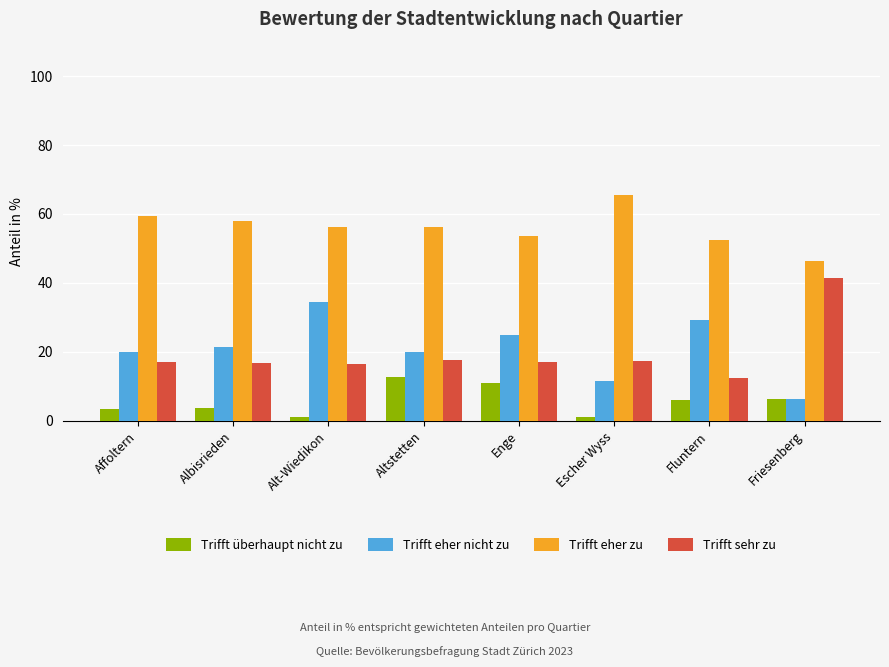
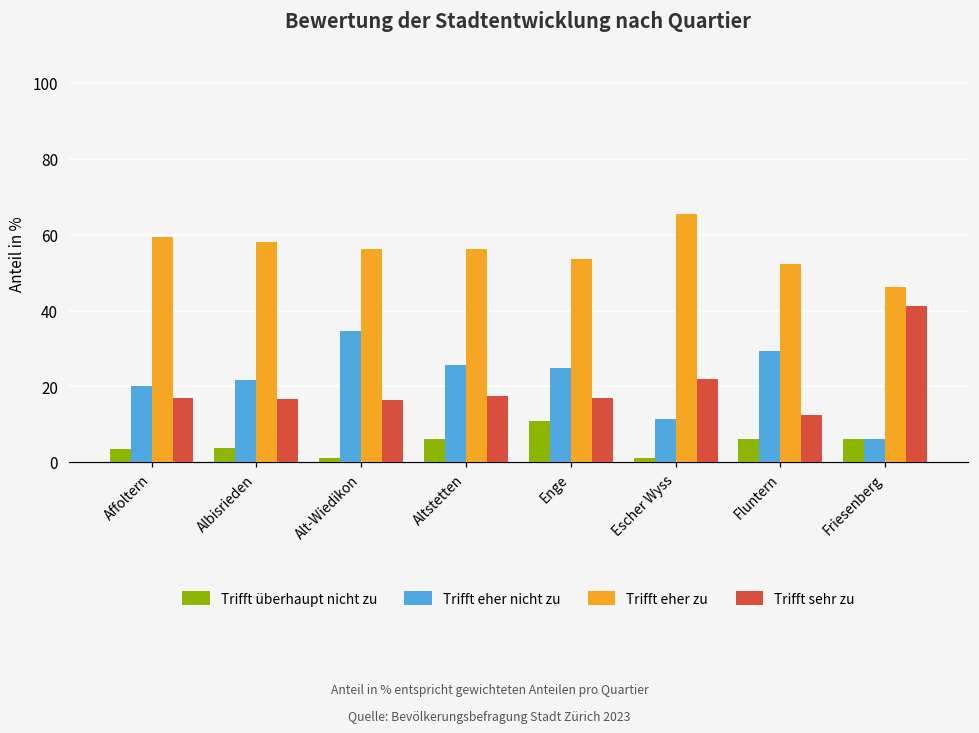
Trifft überhaupt nicht zu, Altstetten: 13 -> 6
Trifft eher nicht zu, Altstetten: 20 -> 26
Trifft sehr zu, Escher Wyss: 17 -> 22
